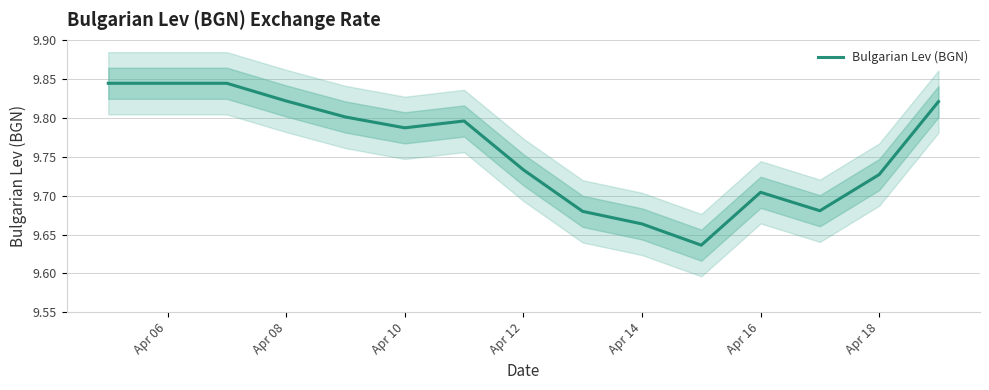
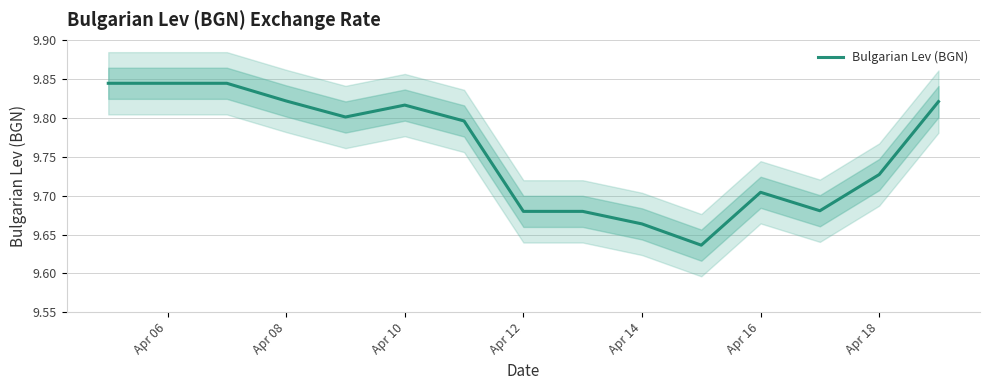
Bulgarian Lev (BGN), Apr 10: 9.79 -> 9.82
Bulgarian Lev (BGN), Apr 12: 9.73 -> 9.68
